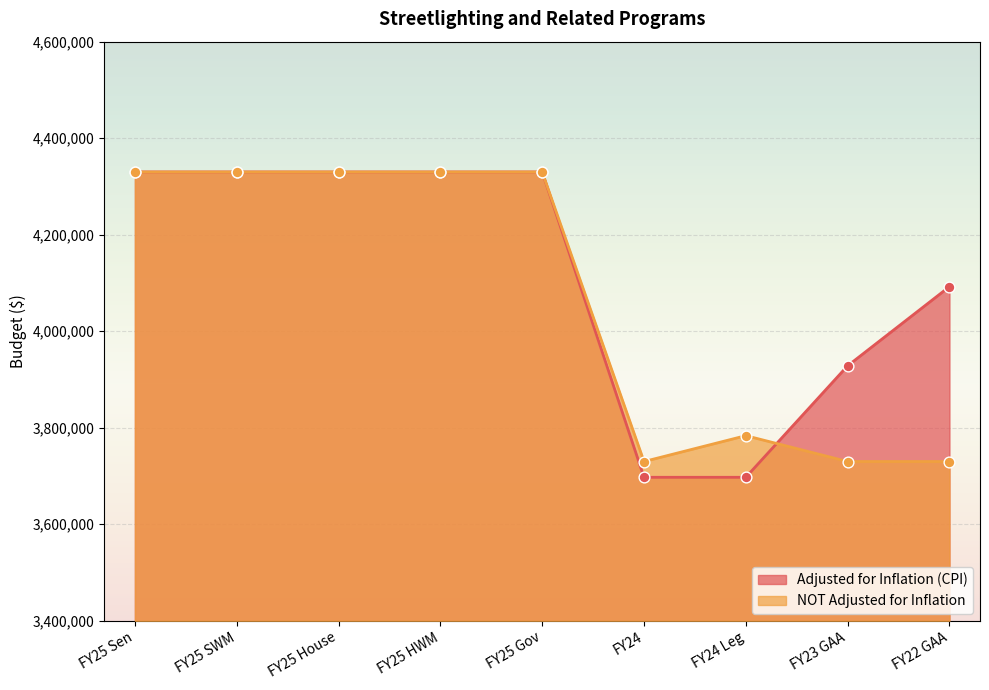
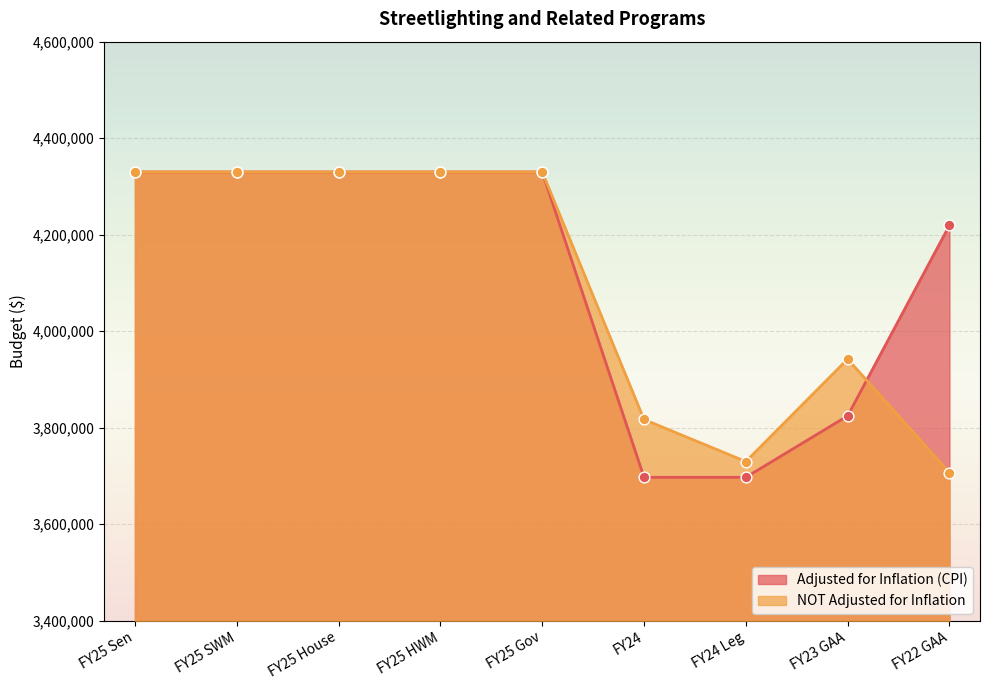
NOT Adjusted for Inflation, FY24: 3,730,000 -> 3,820,000
NOT Adjusted for Inflation, FY24 Leg: 3,780,000 -> 3,730,000
Adjusted for Inflation (CPI), FY23 GAA: 3,930,000 -> 3,820,000
NOT Adjusted for Inflation, FY23 GAA: 3,730,000 -> 3,940,000
Adjusted for Inflation (CPI), FY22 GAA: 4,090,000 -> 4,220,000
NOT Adjusted for Inflation, FY22 GAA: 3,730,000 -> 3,710,000
